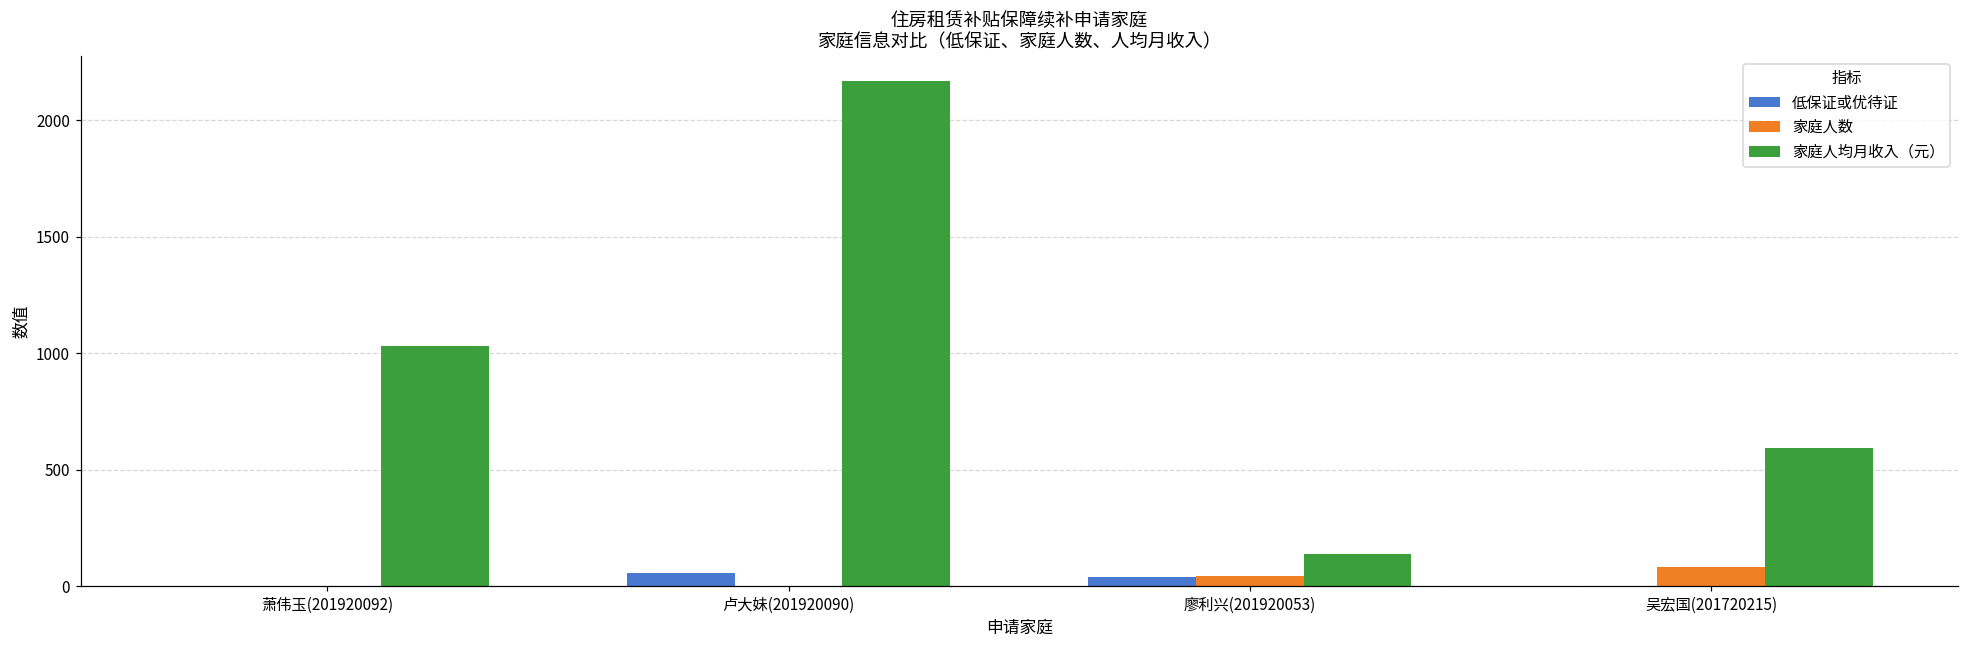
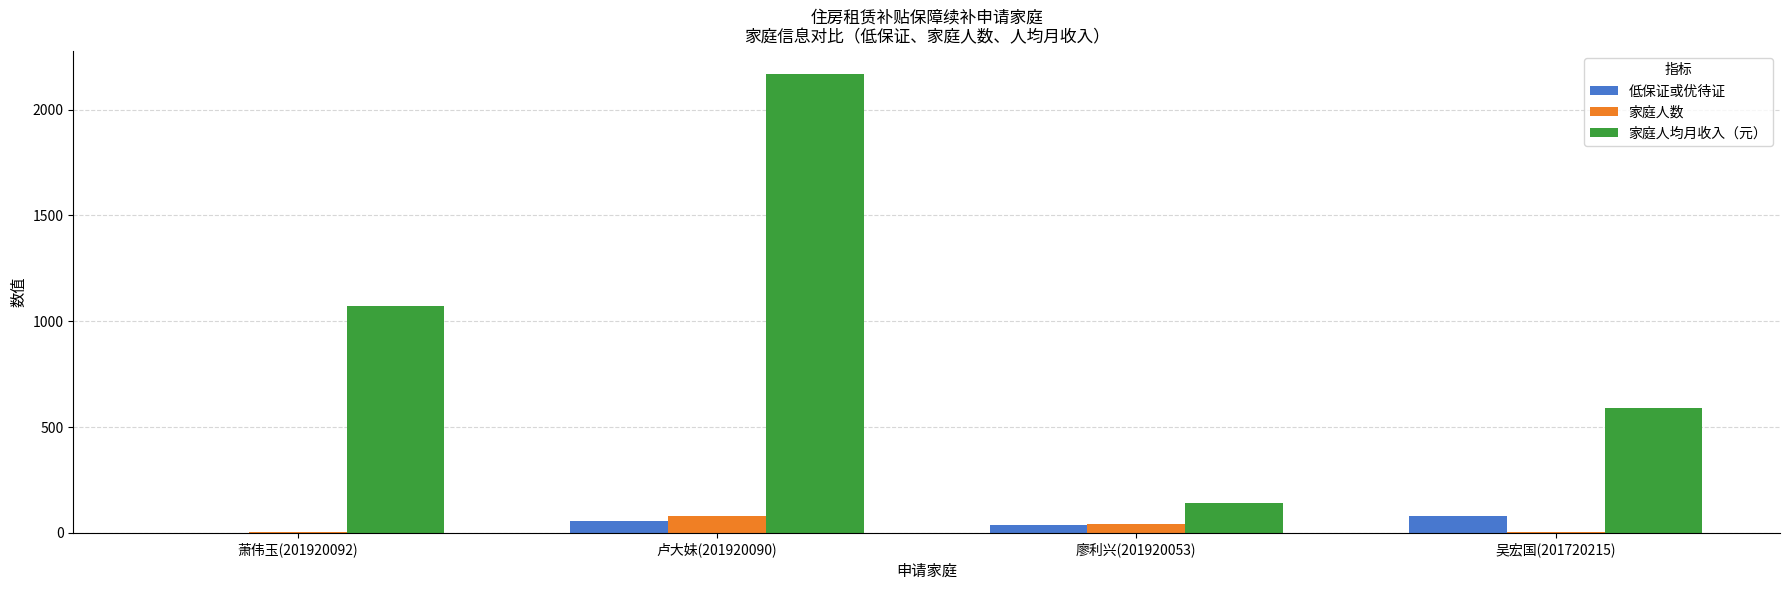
家庭人均月收入（元）, 萧伟玉(201920092): 1030 -> 1070
家庭人数, 卢大妹(201920090): 0 -> 80
低保证或优待证, 吴宏国(201720215): 0 -> 80
家庭人数, 吴宏国(201720215): 80 -> 0
